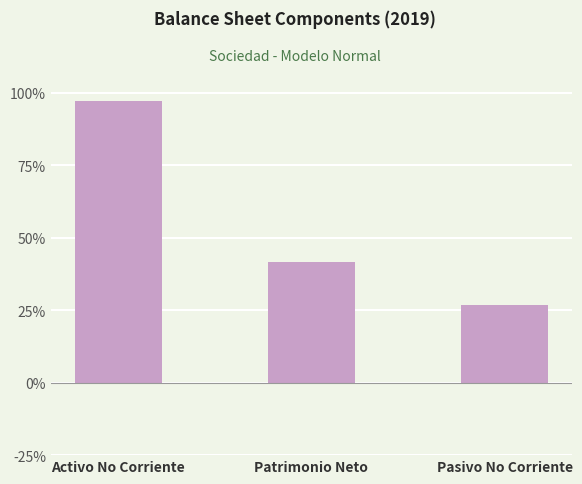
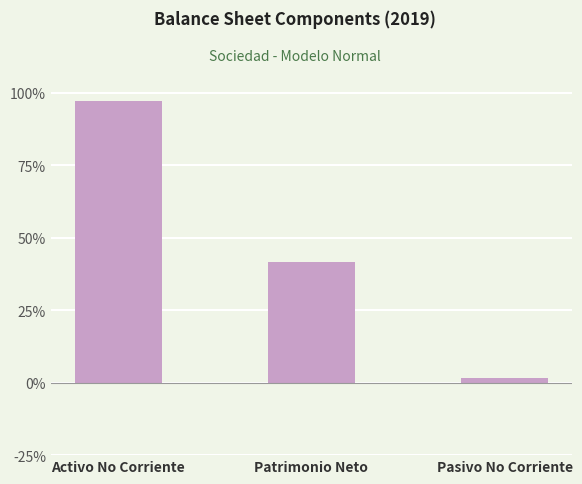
Pasivo No Corriente: 27% -> 2%
